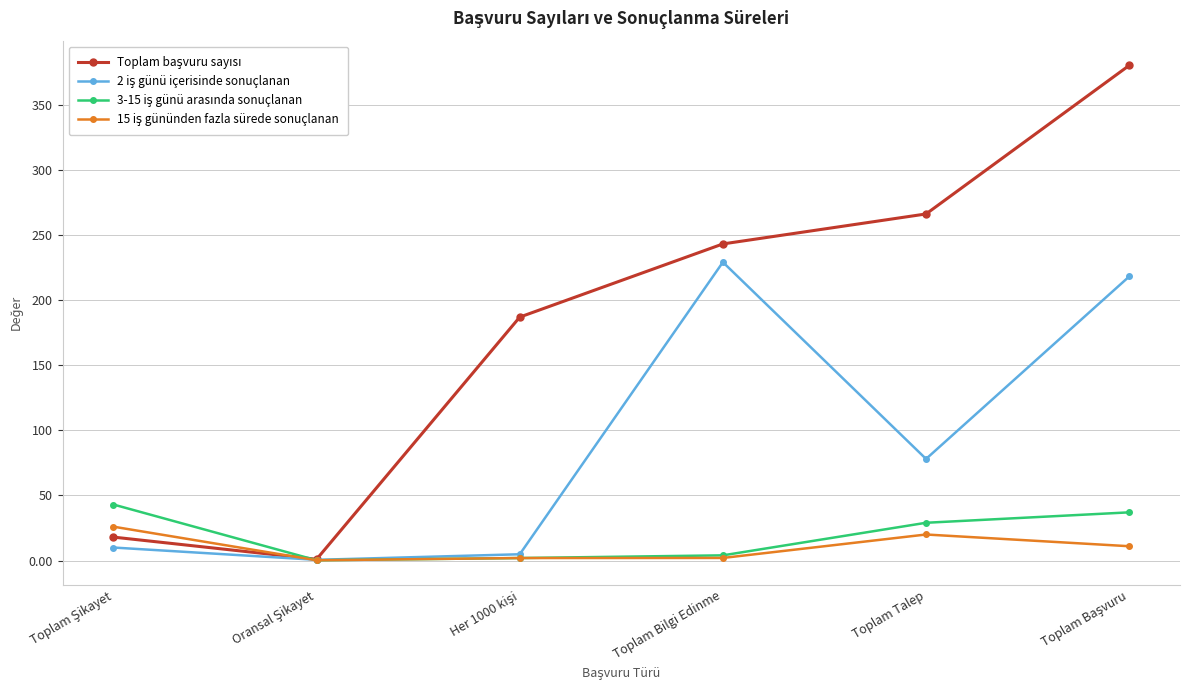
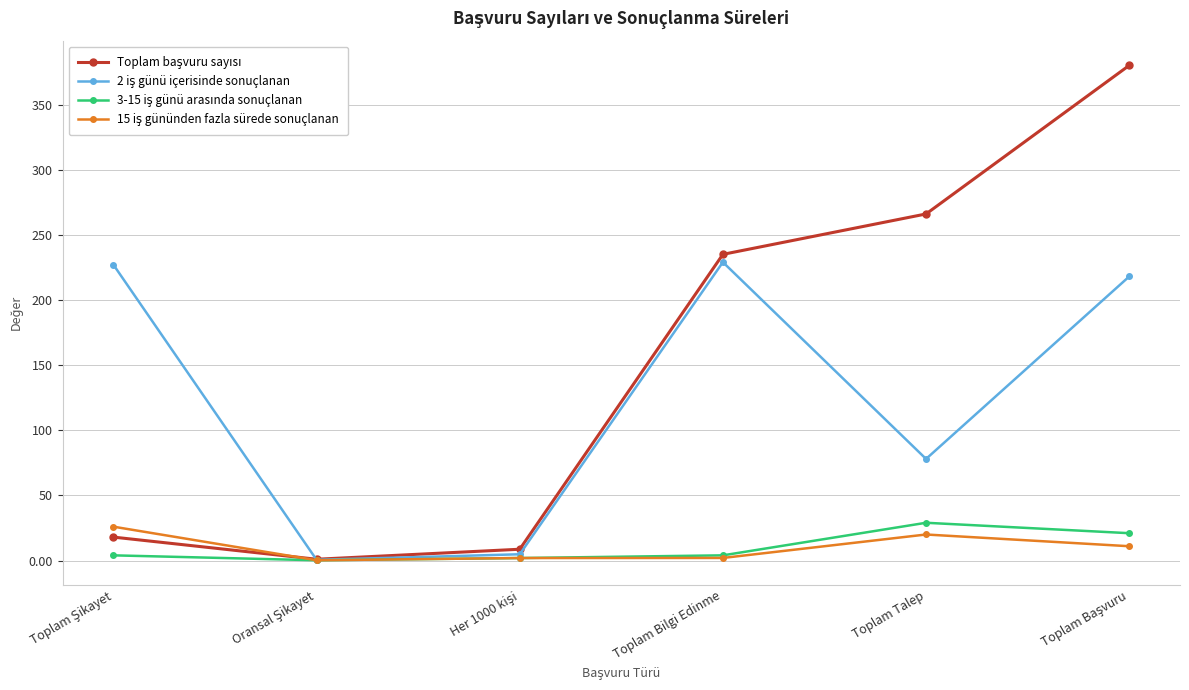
2 iş günü içerisinde sonuçlanan, Toplam Şikayet: 10 -> 227
3-15 iş günü arasında sonuçlanan, Toplam Şikayet: 43 -> 4
Toplam başvuru sayısı, Her 1000 kişi: 187 -> 9
Toplam başvuru sayısı, Toplam Bilgi Edinme: 243 -> 235
3-15 iş günü arasında sonuçlanan, Toplam Başvuru: 37 -> 21
